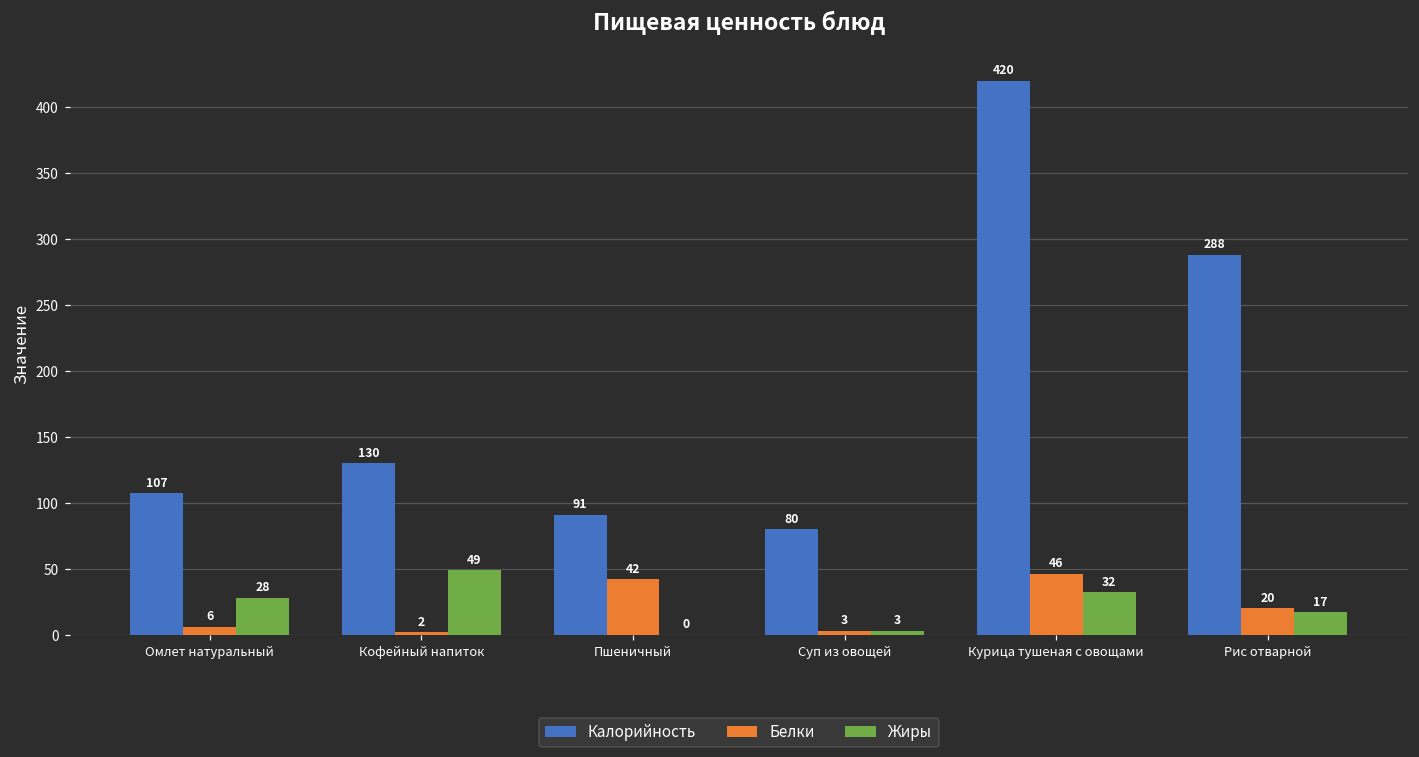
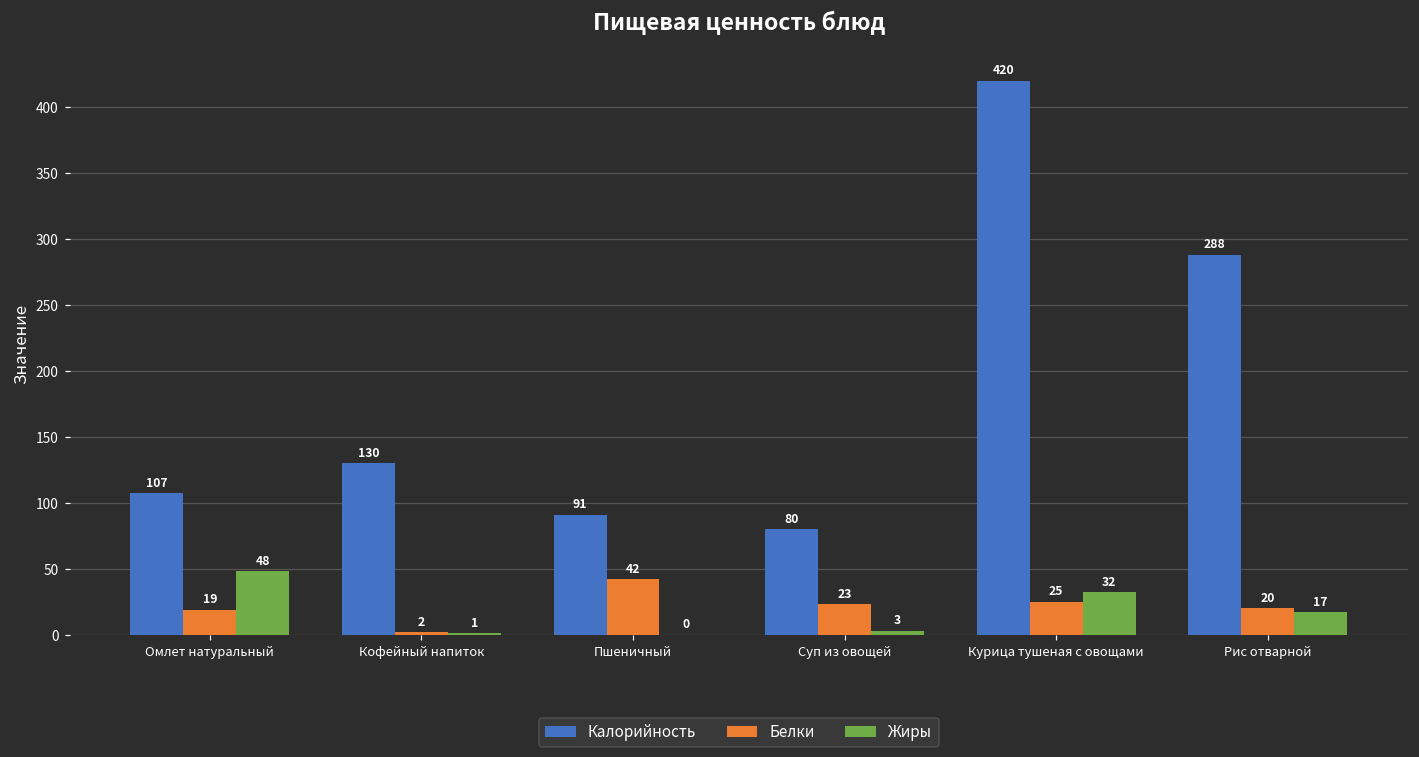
Белки, Омлет натуральный: 6 -> 19
Жиры, Омлет натуральный: 28 -> 48
Жиры, Кофейный напиток: 49 -> 1
Белки, Суп из овощей: 3 -> 23
Белки, Курица тушеная с овощами: 46 -> 25
